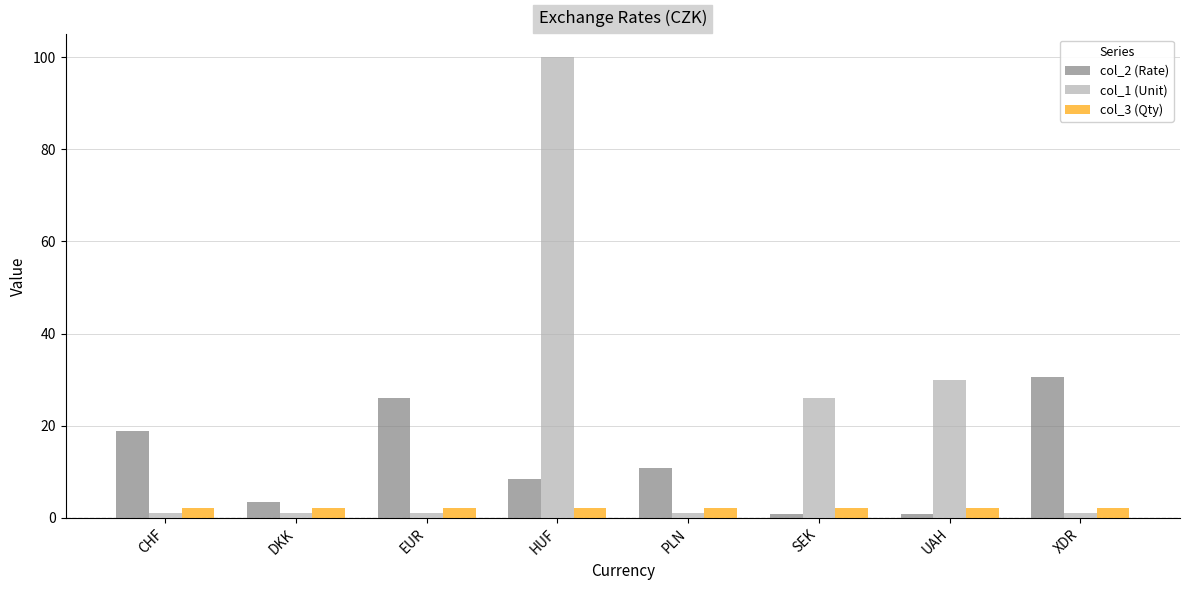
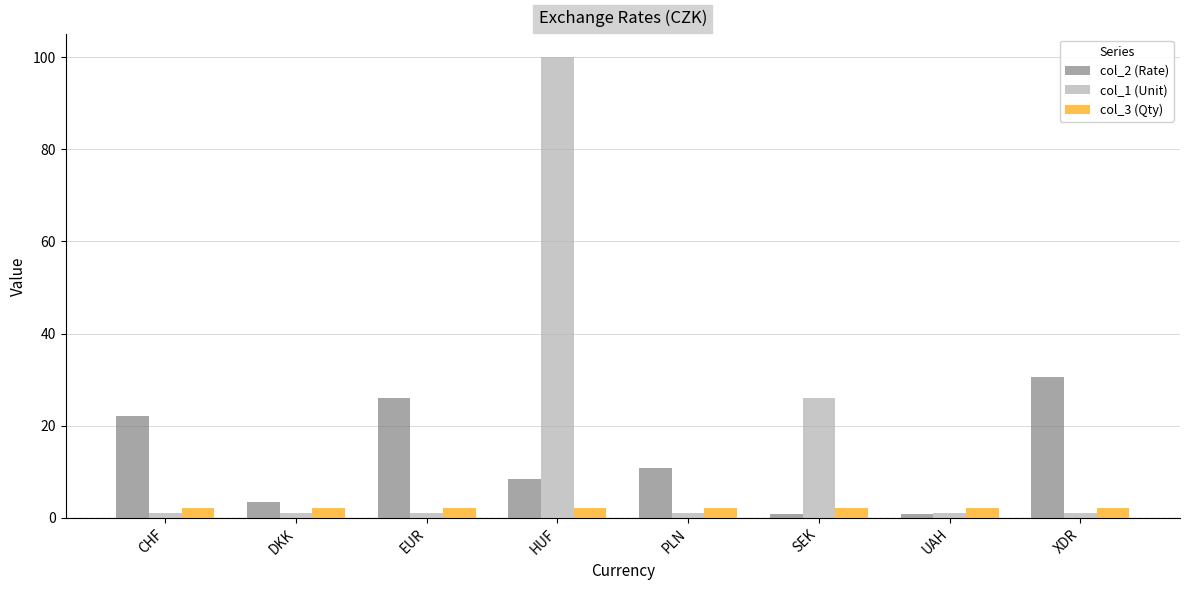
col_2 (Rate), CHF: 19 -> 22
col_1 (Unit), UAH: 30 -> 1
